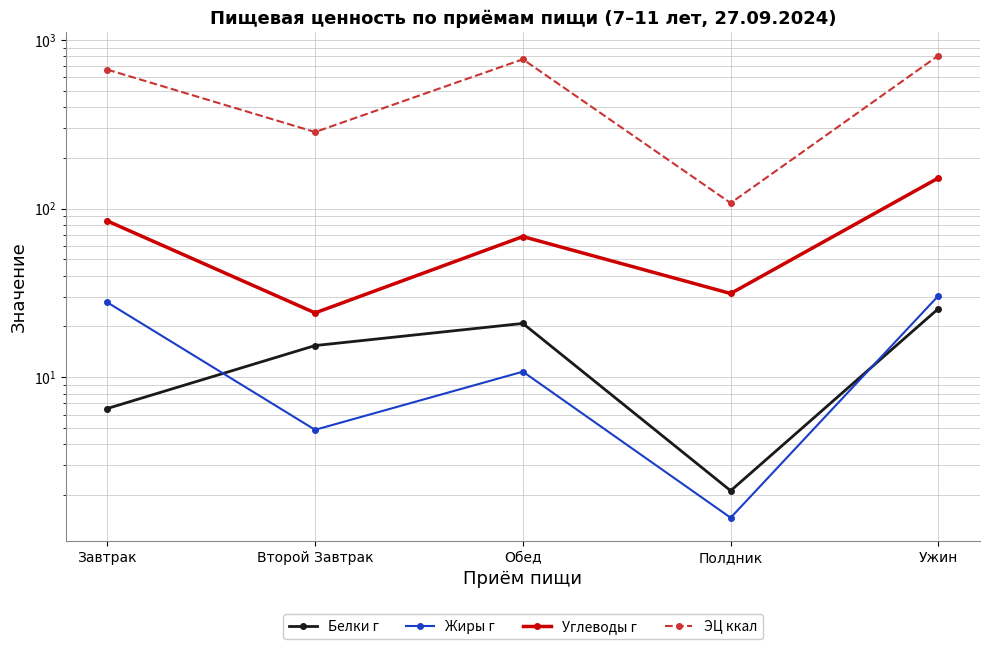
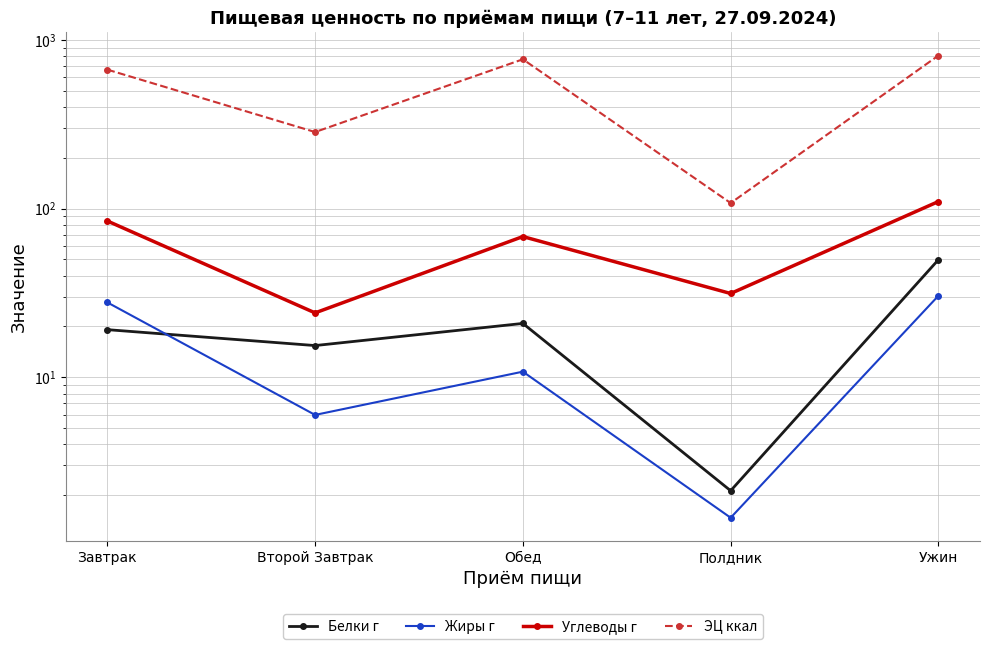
Белки г, Завтрак: 6.5 -> 19
Жиры г, Второй Завтрак: 4.9 -> 6.0
Белки г, Ужин: 26 -> 50
Углеводы г, Ужин: 150 -> 110
